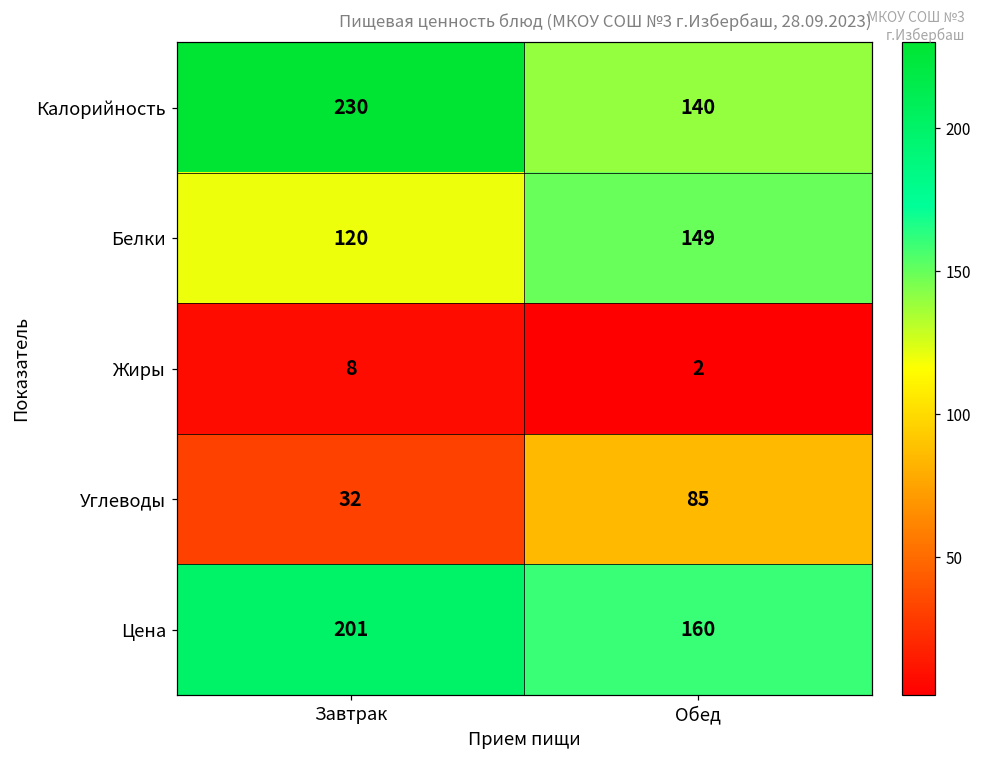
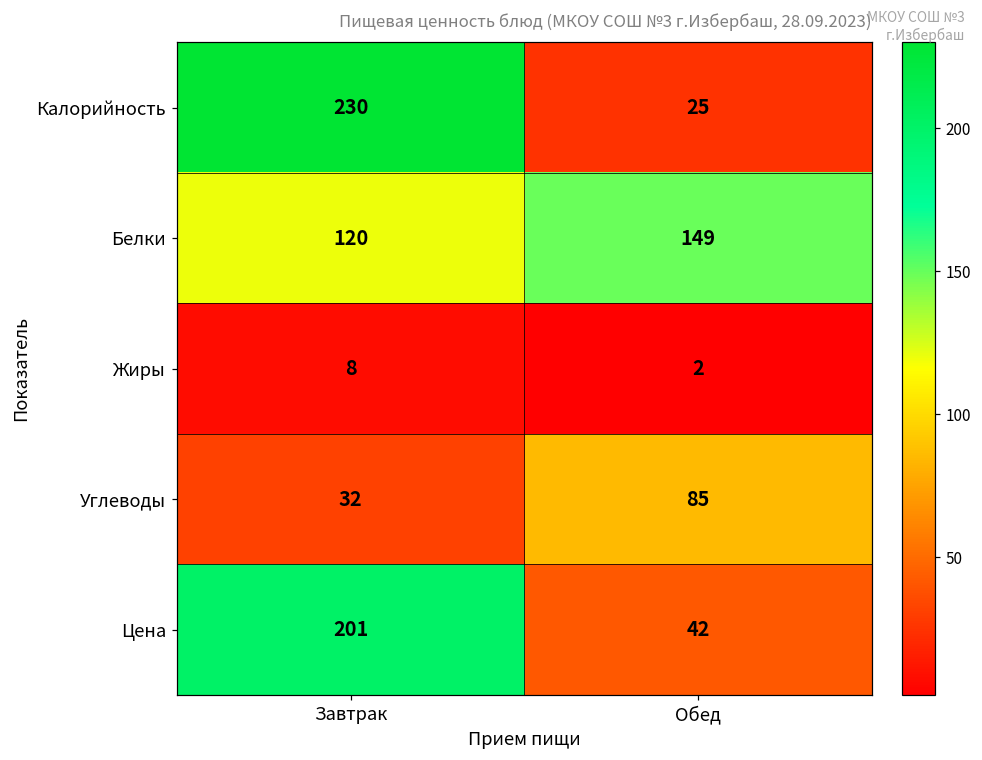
Калорийность, Обед: 140 -> 25
Цена, Обед: 160 -> 42
